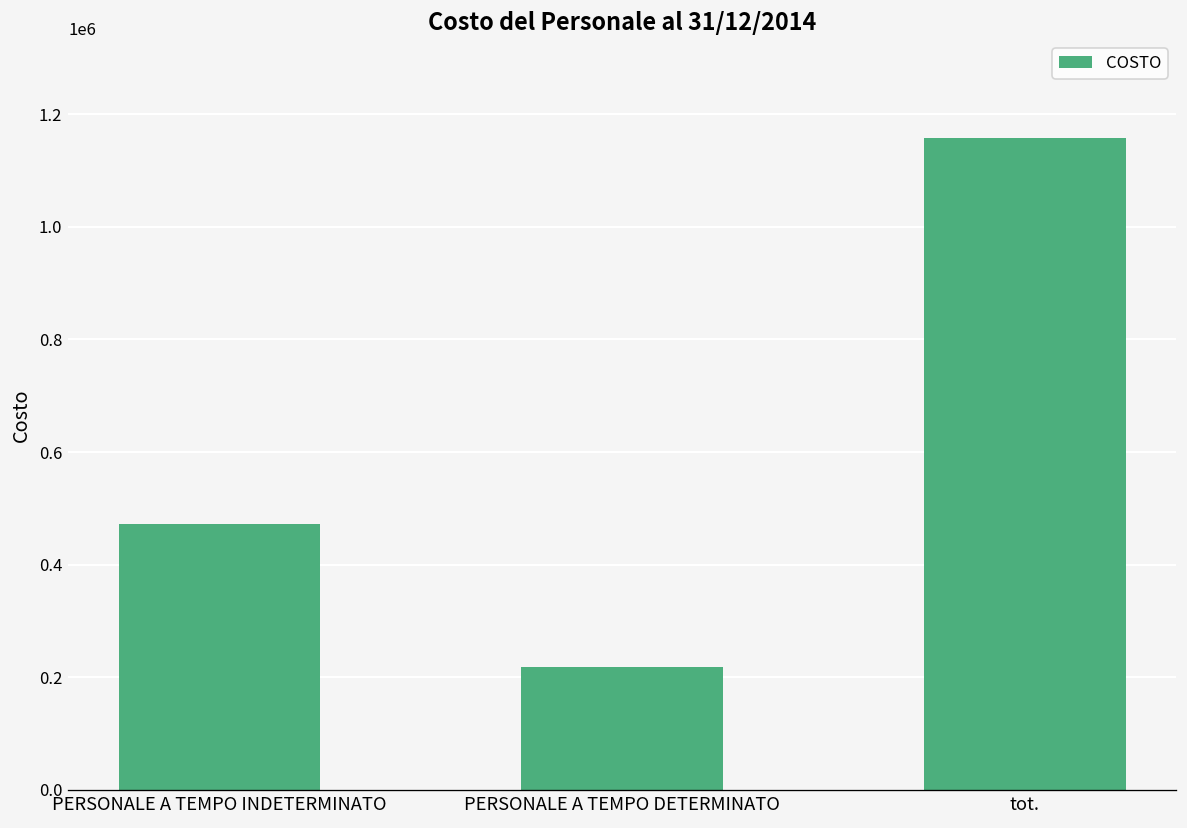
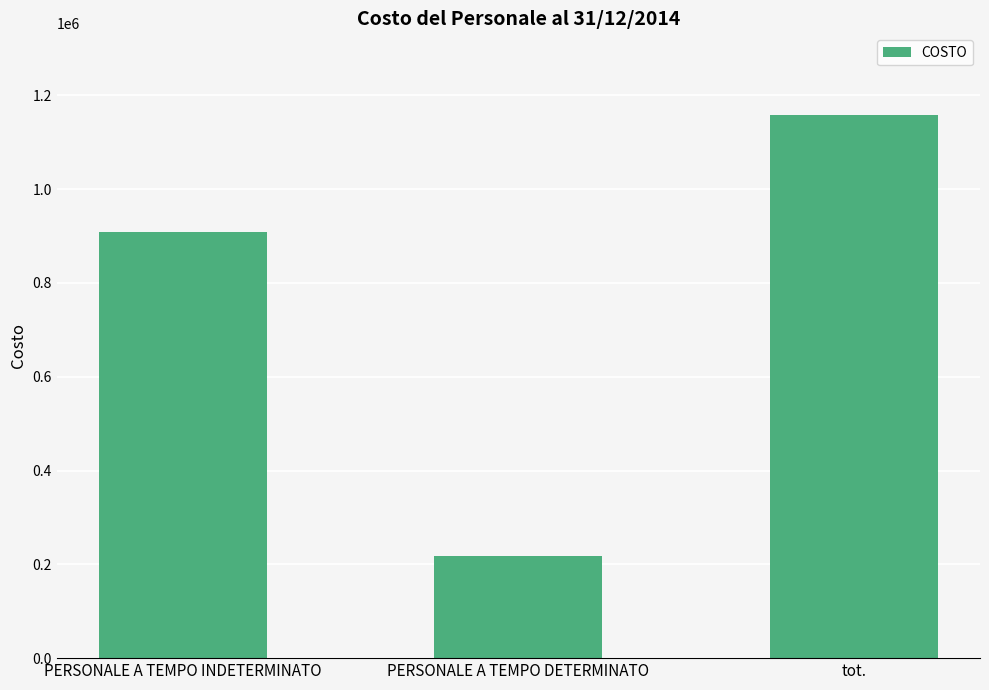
PERSONALE A TEMPO INDETERMINATO: 470000 -> 910000
